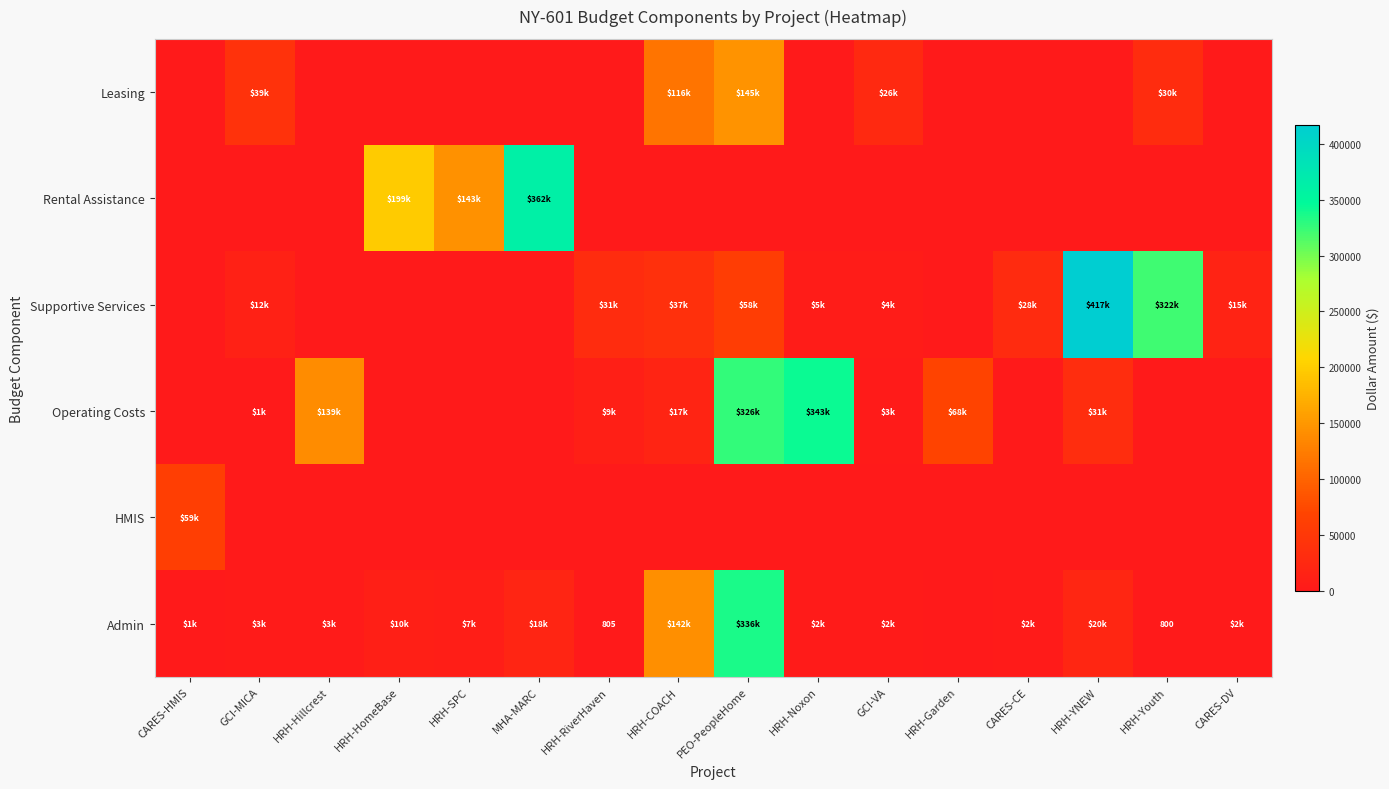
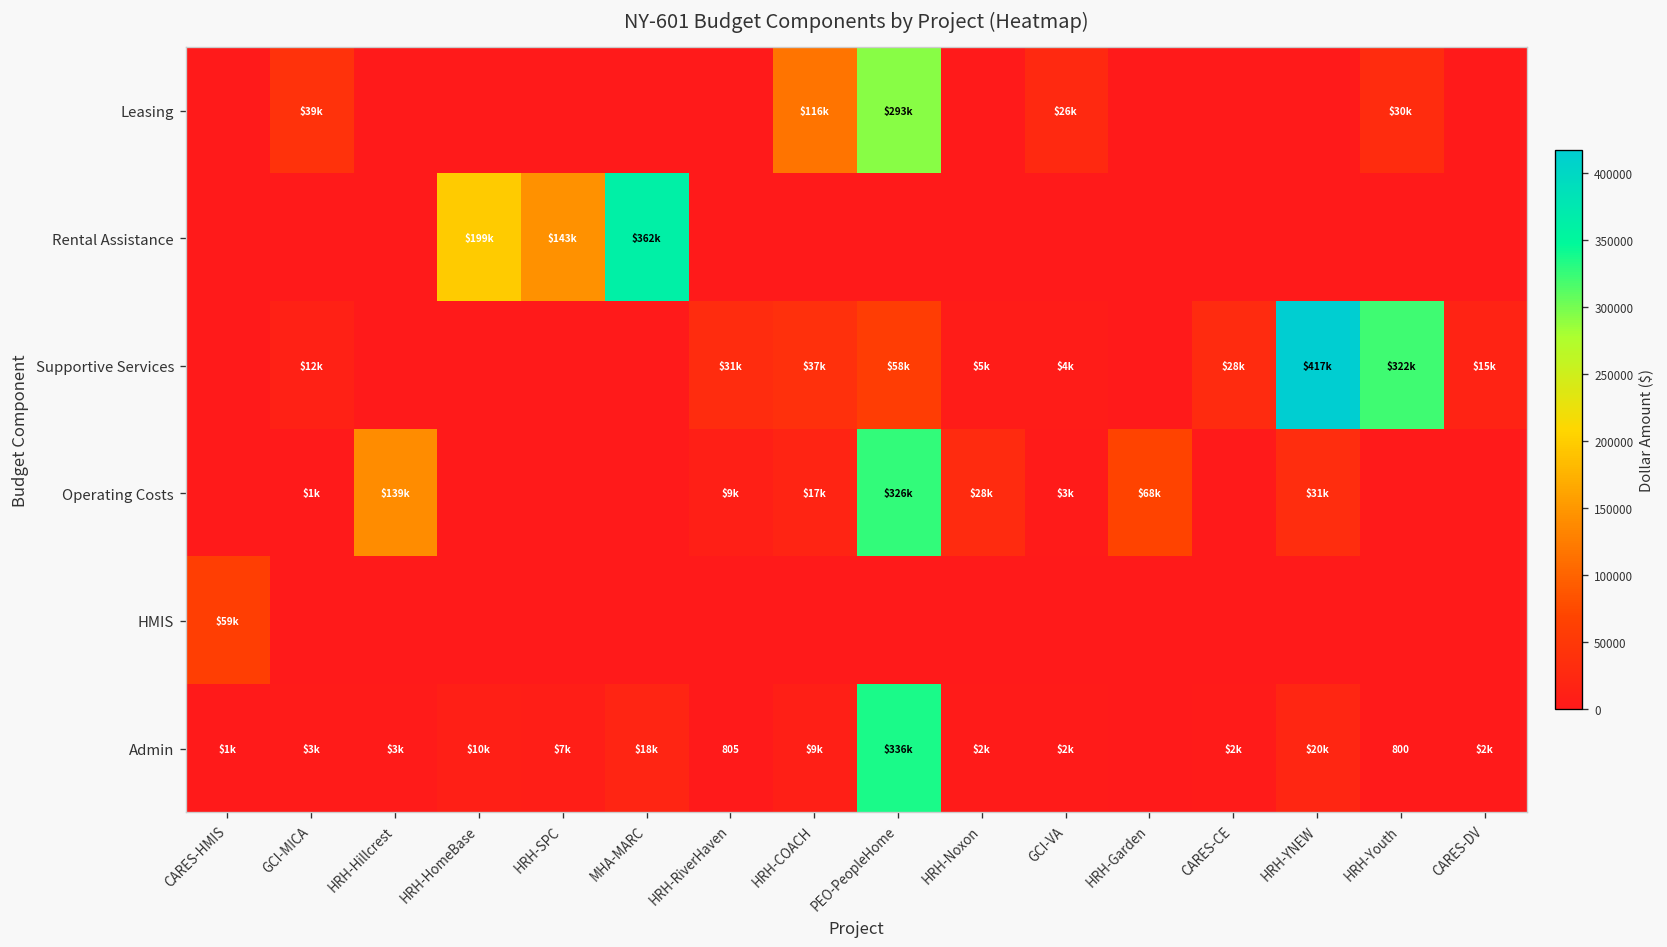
Leasing, PEO-PeopleHome: $145k -> $293k
Operating Costs, HRH-Noxon: $343k -> $28k
Admin, HRH-COACH: $142k -> $9k
